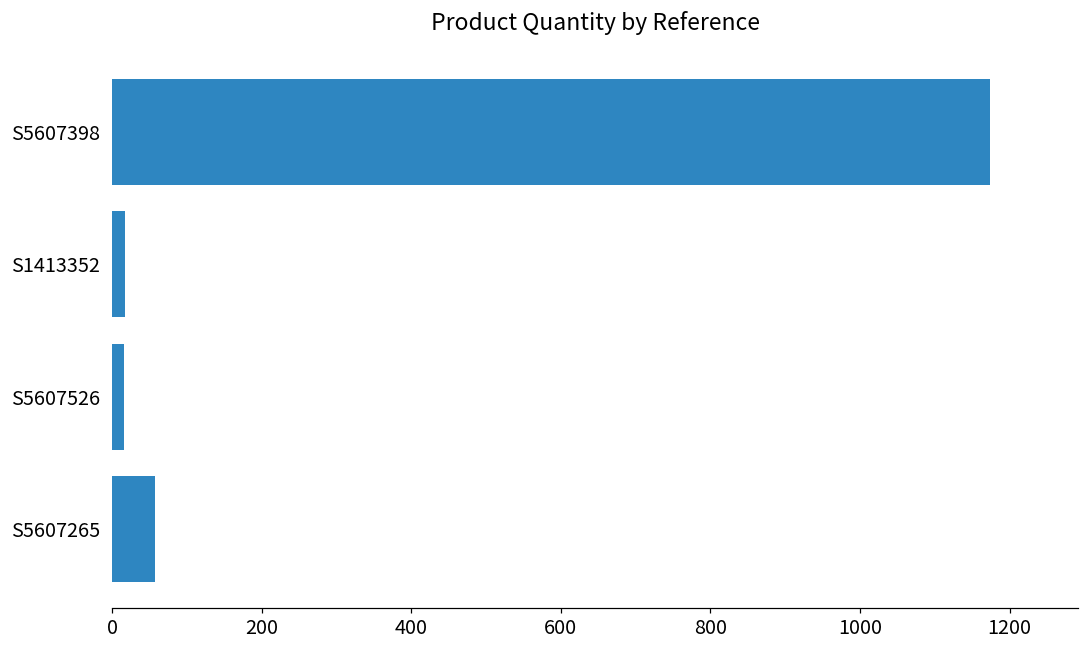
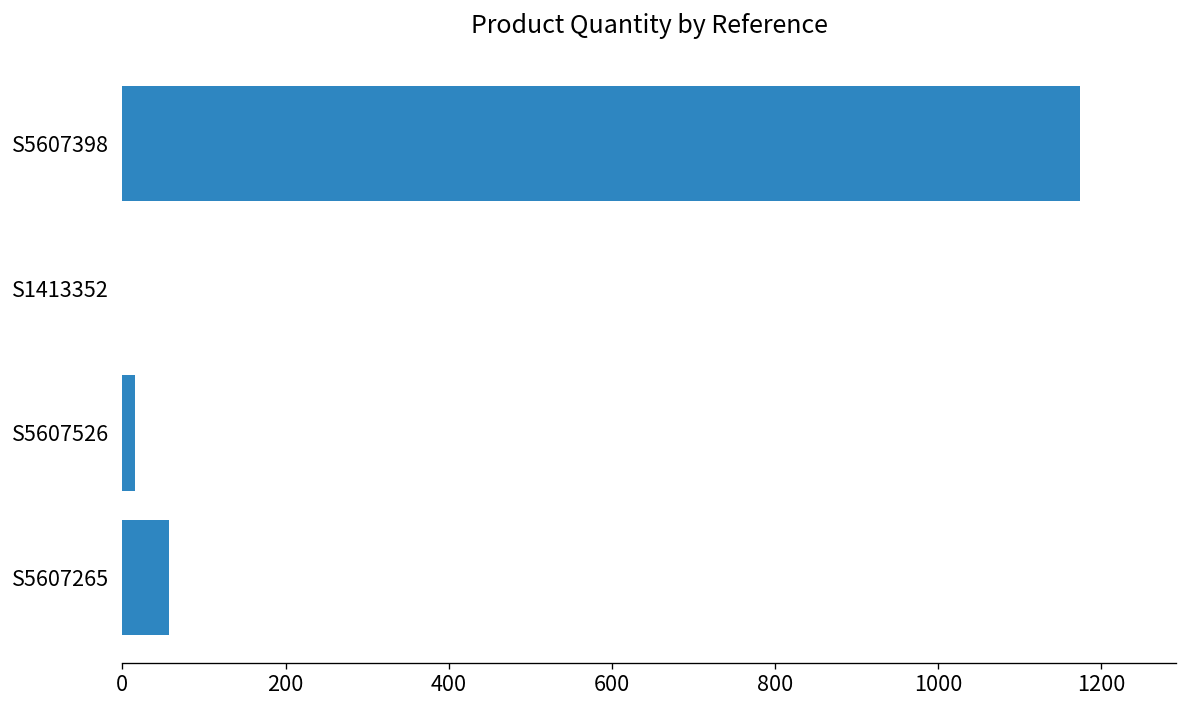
S1413352: 20 -> 0
